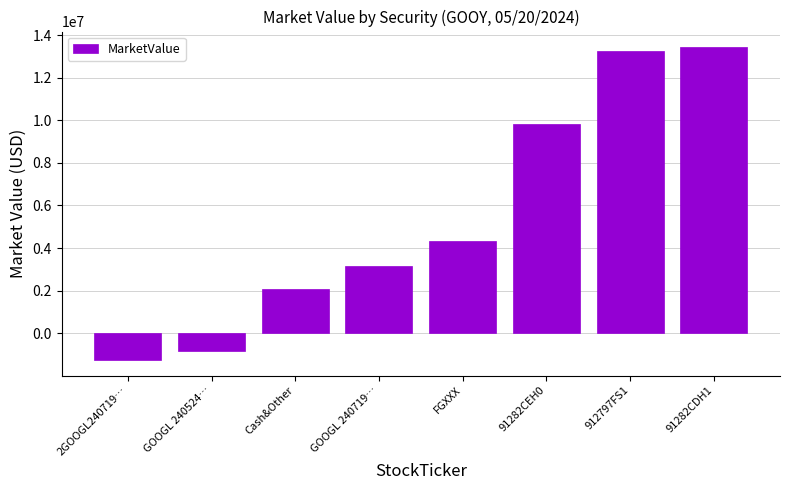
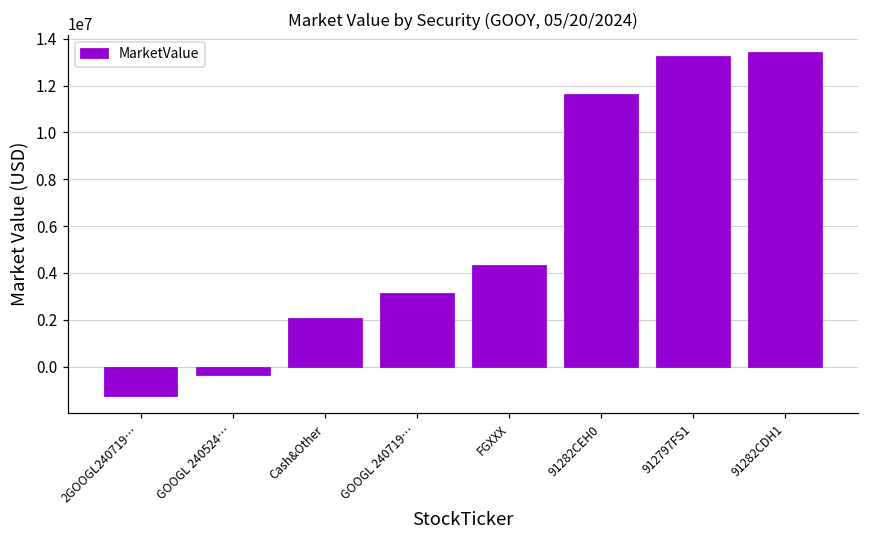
GOOGL 240524…: -800000 -> -300000
91282CEH0: 9800000 -> 11600000
